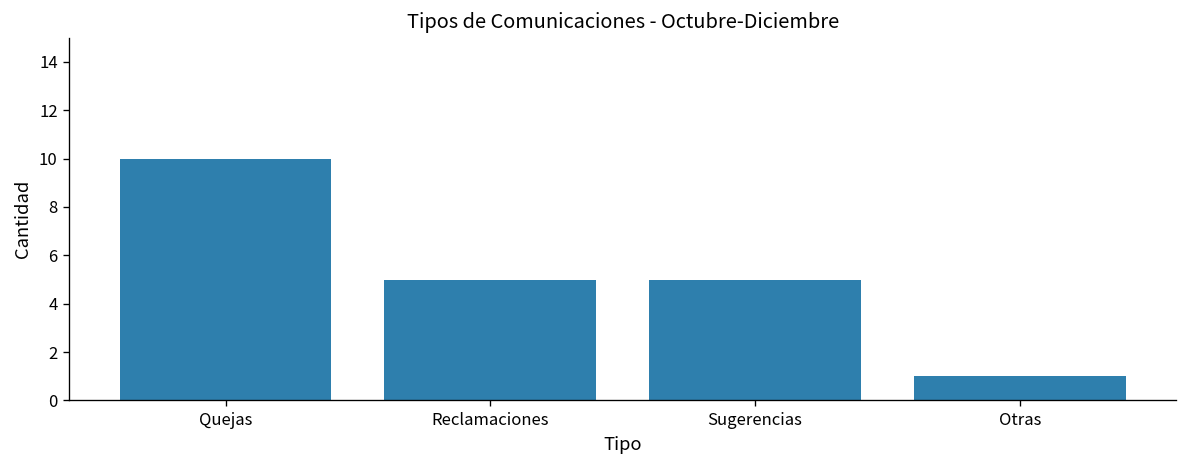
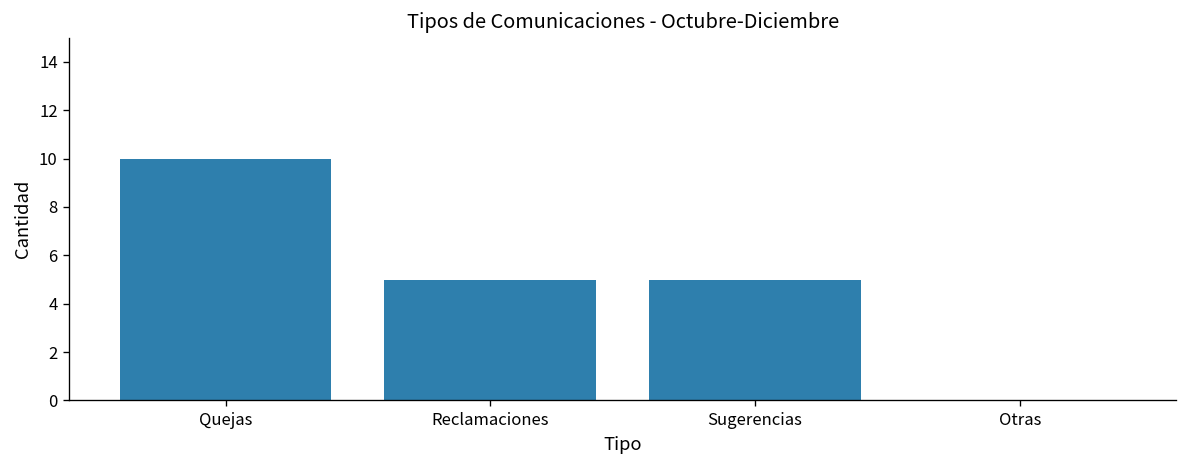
Otras: 1 -> 0
